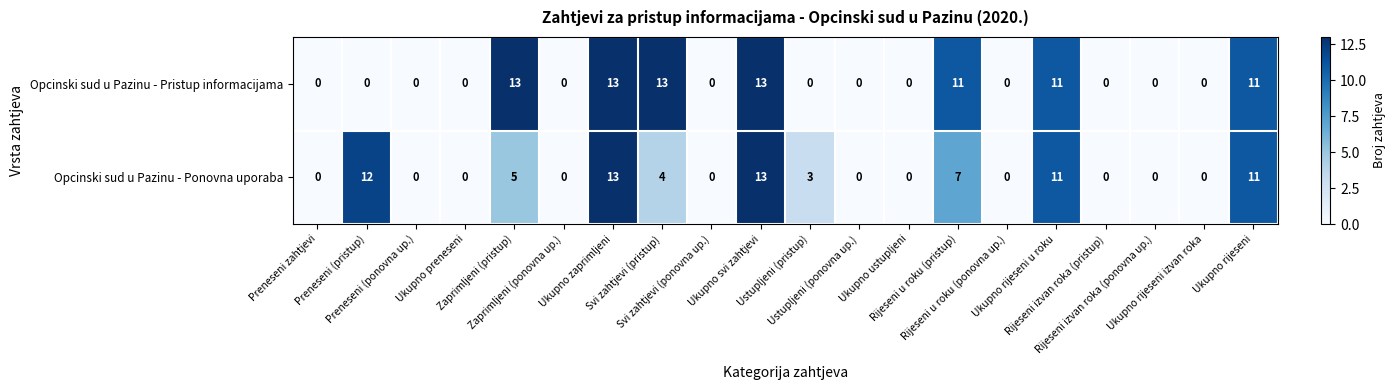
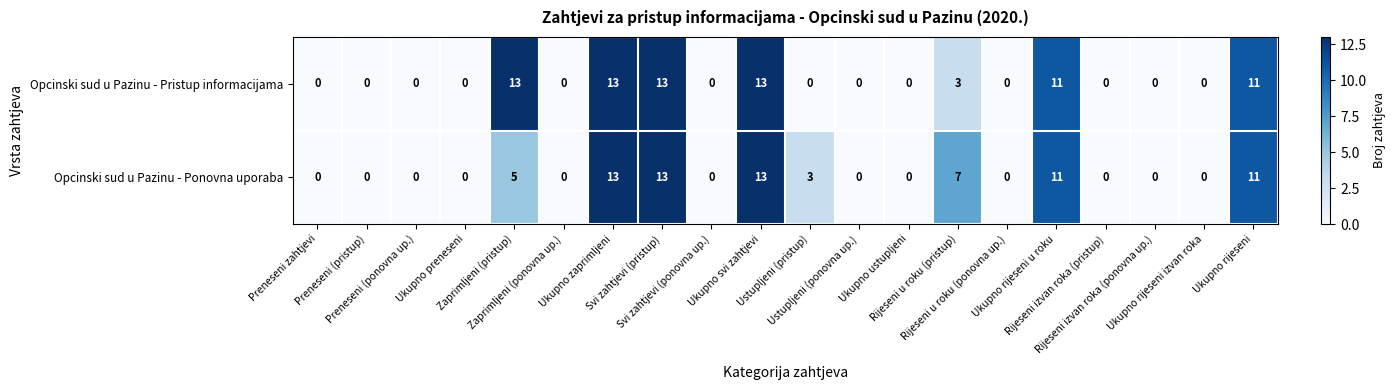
Opcinski sud u Pazinu - Pristup informacijama, Rijeseni u roku (pristup): 11 -> 3
Opcinski sud u Pazinu - Ponovna uporaba, Preneseni (pristup): 12 -> 0
Opcinski sud u Pazinu - Ponovna uporaba, Svi zahtjevi (pristup): 4 -> 13
